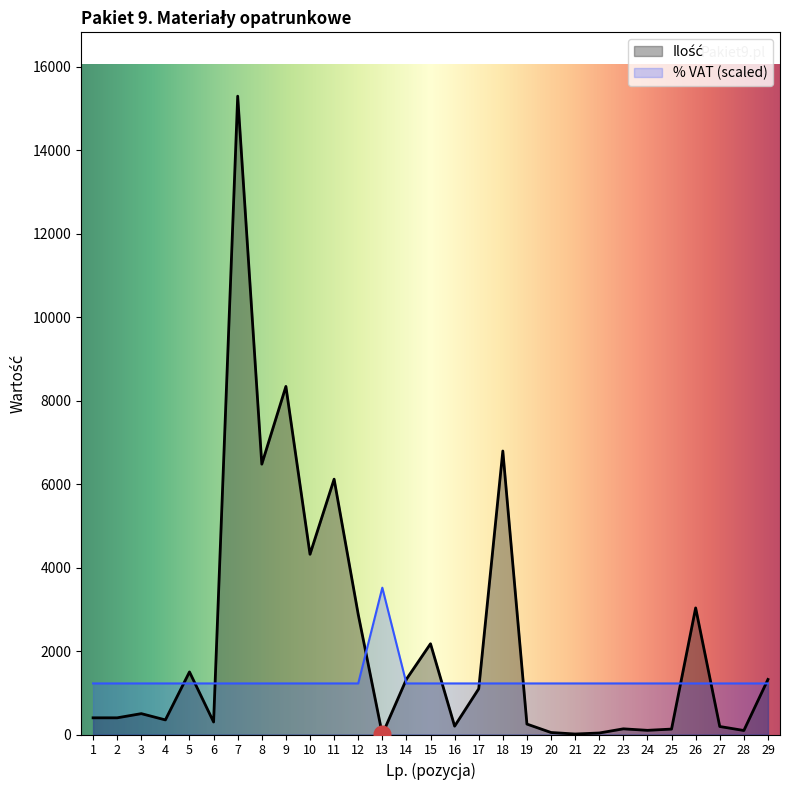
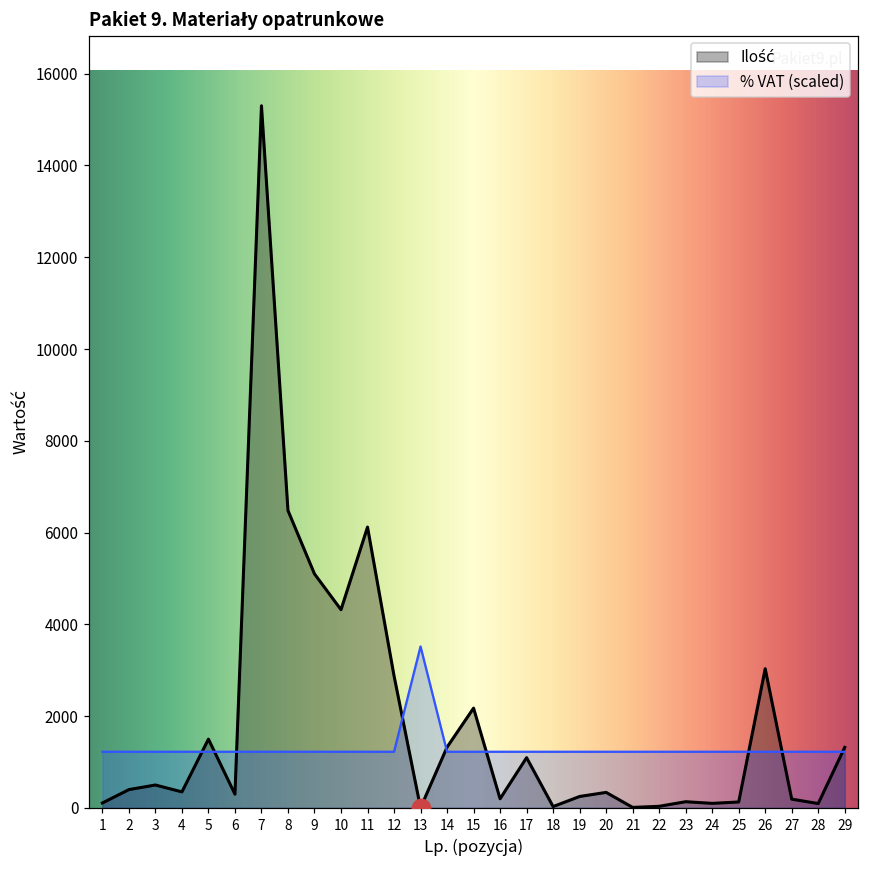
Ilość, 1: 400 -> 100
Ilość, 9: 8300 -> 5100
Ilość, 18: 6800 -> 0
Ilość, 20: 0 -> 300
